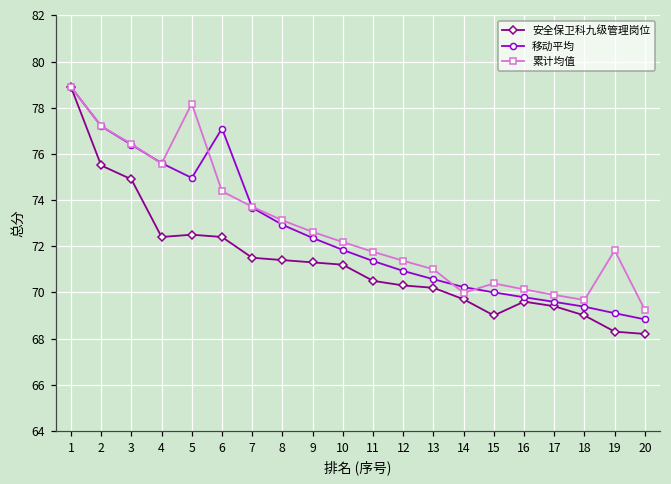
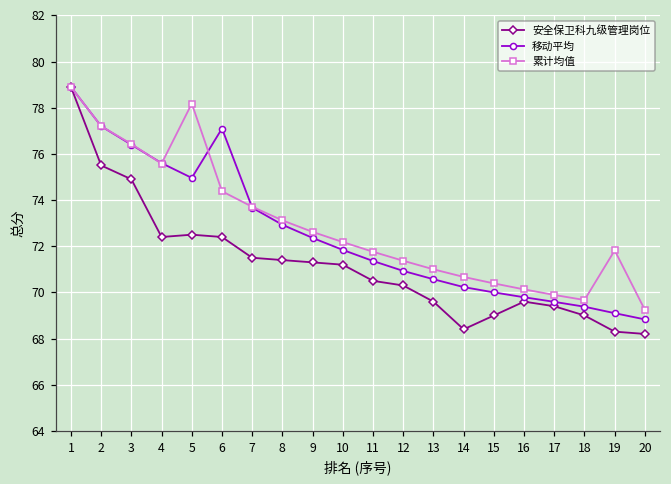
安全保卫科九级管理岗位, 13: 70.2 -> 69.6
安全保卫科九级管理岗位, 14: 69.7 -> 68.4
累计均值, 14: 70.0 -> 70.7
